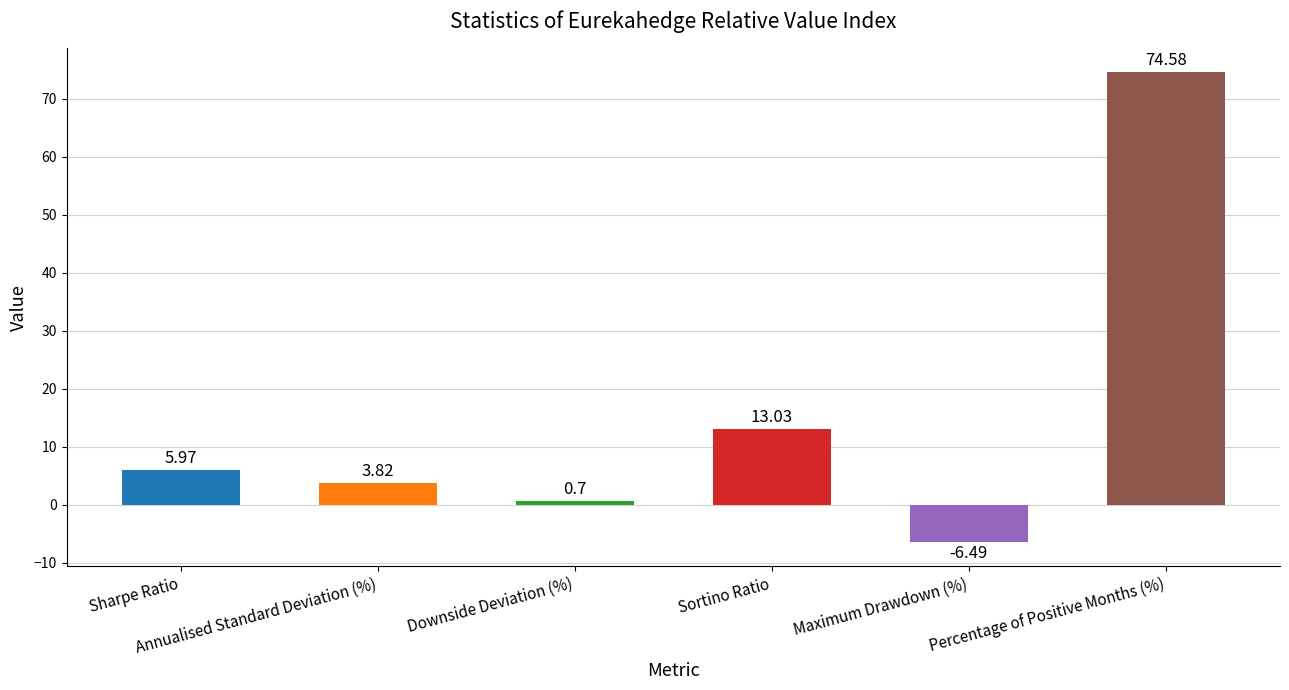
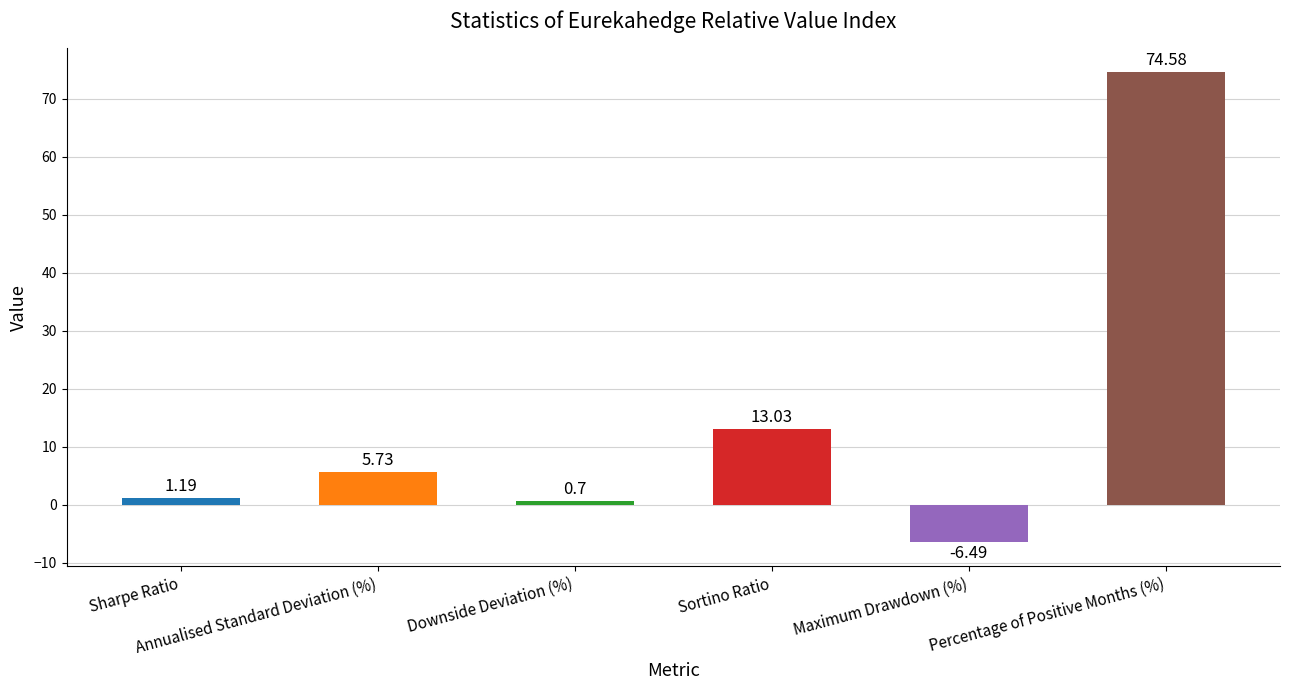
Sharpe Ratio: 5.97 -> 1.19
Annualised Standard Deviation (%): 3.82 -> 5.73
